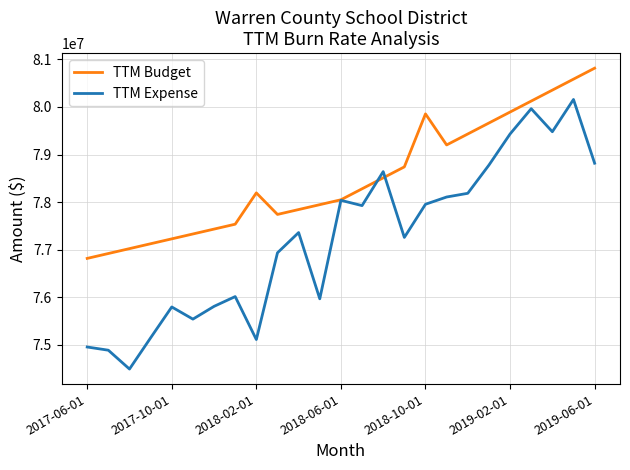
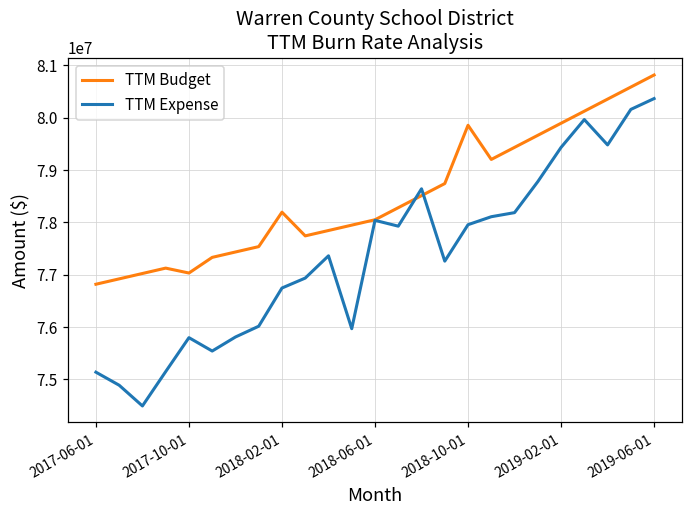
TTM Expense, 2017-06-01: 75000000 -> 75100000
TTM Budget, 2017-10-01: 77200000 -> 77000000
TTM Expense, 2018-02-01: 75100000 -> 76700000
TTM Expense, 2019-06-01: 78800000 -> 80400000
